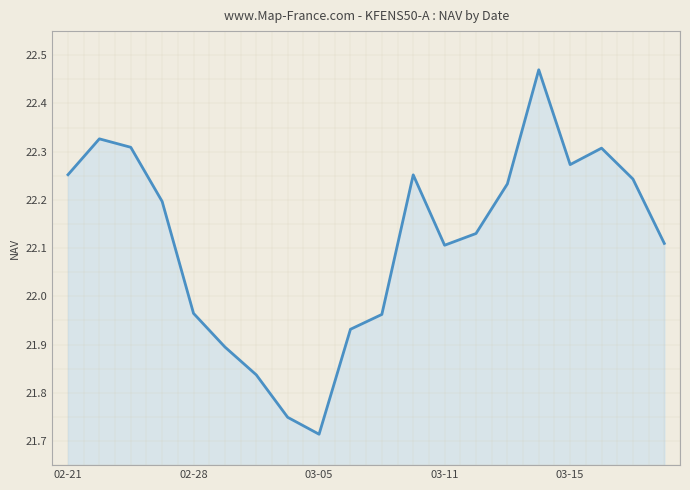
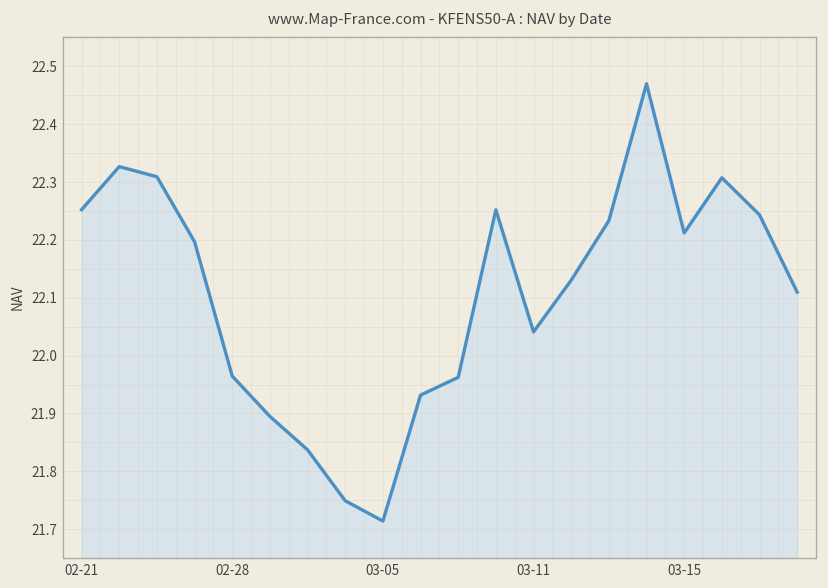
03-11: 22.11 -> 22.04
03-15: 22.27 -> 22.21
